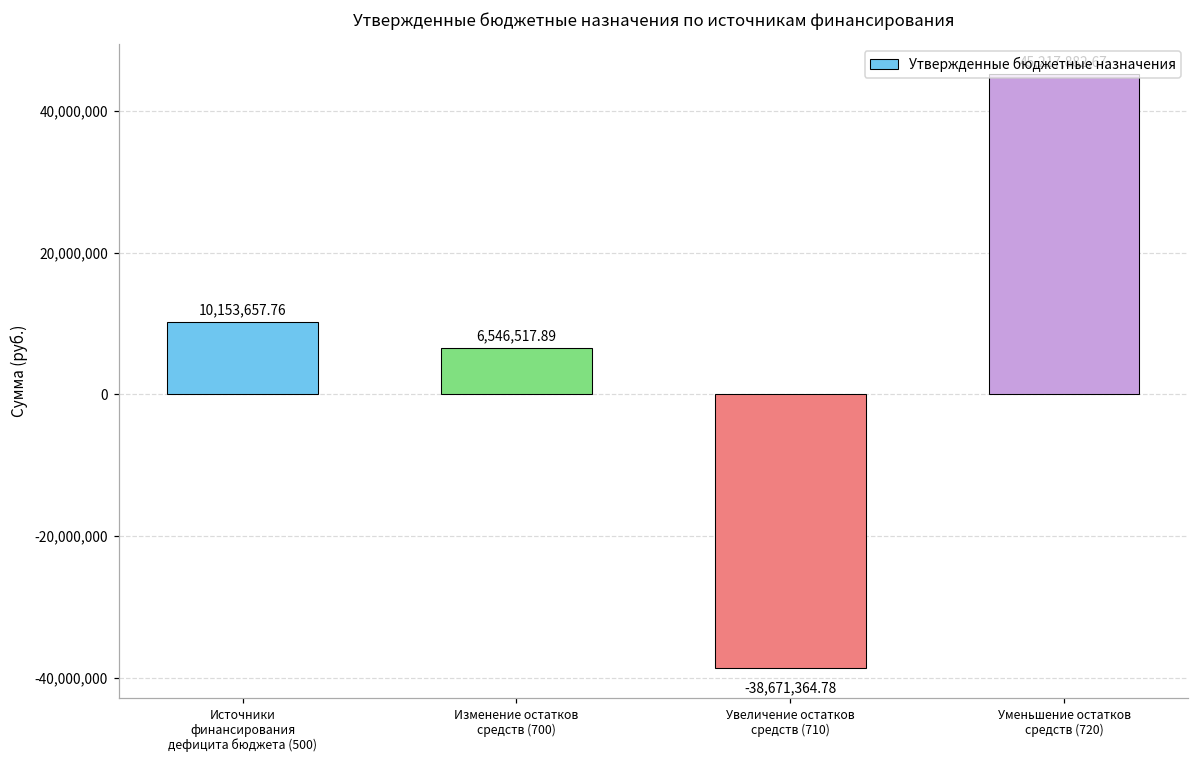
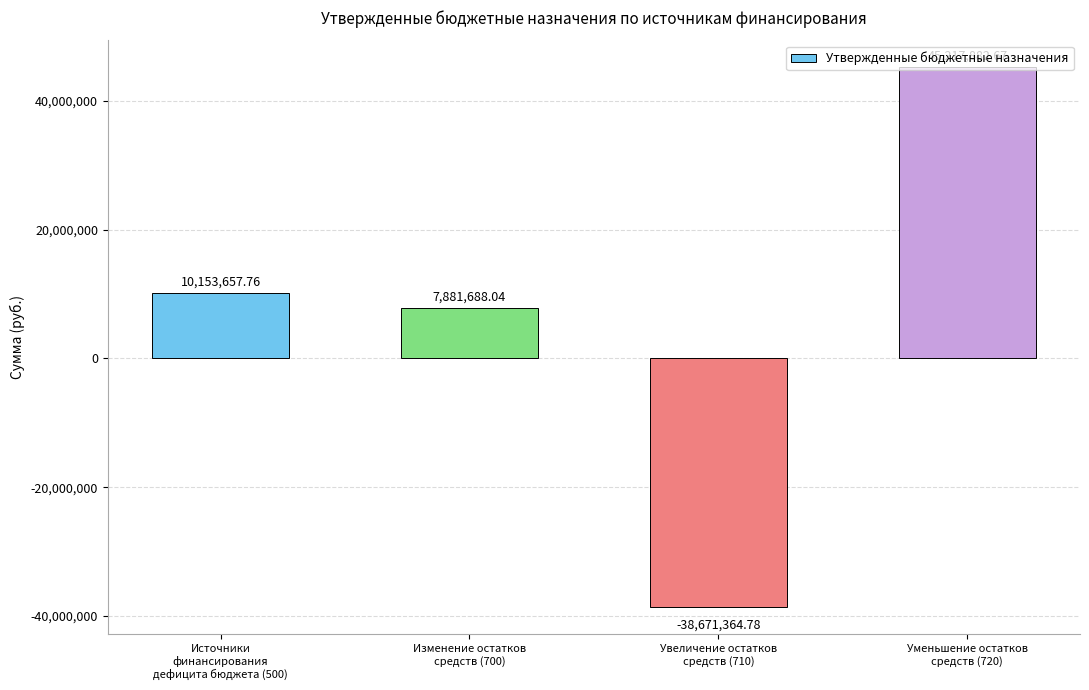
Изменение остатков средств (700): 6,546,517.89 -> 7,881,688.04
